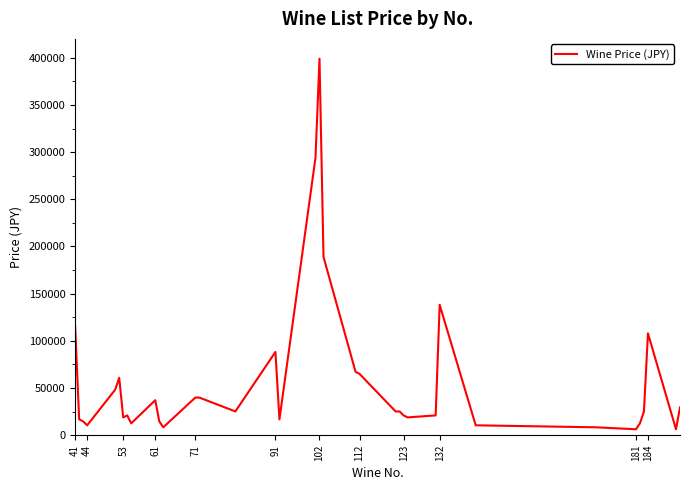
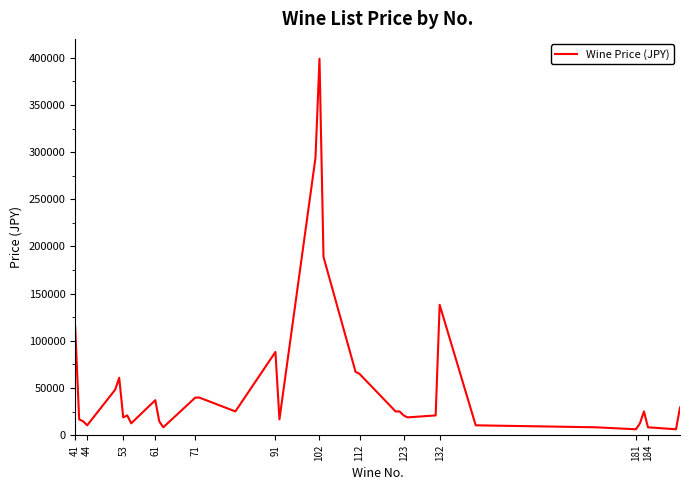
184: 110000 -> 10000
